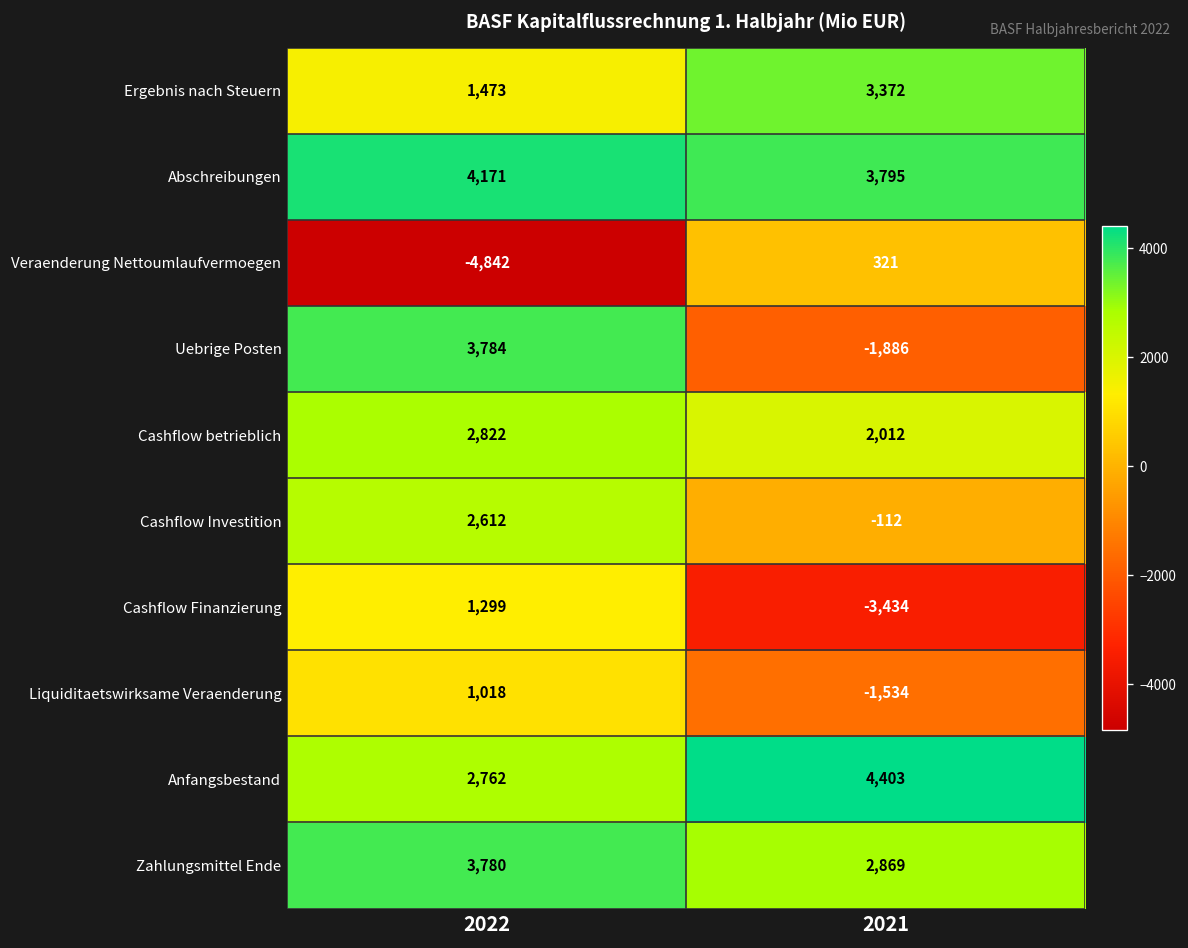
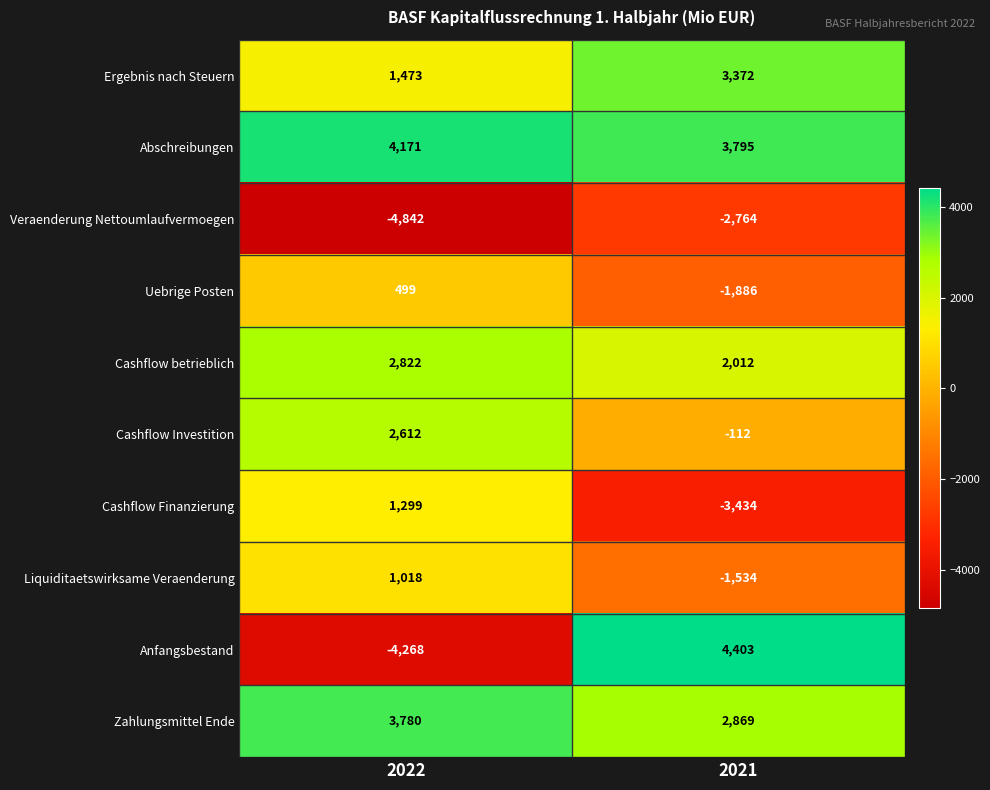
Veraenderung Nettoumlaufvermoegen, 2021: 321 -> -2,764
Uebrige Posten, 2022: 3,784 -> 499
Anfangsbestand, 2022: 2,762 -> -4,268
